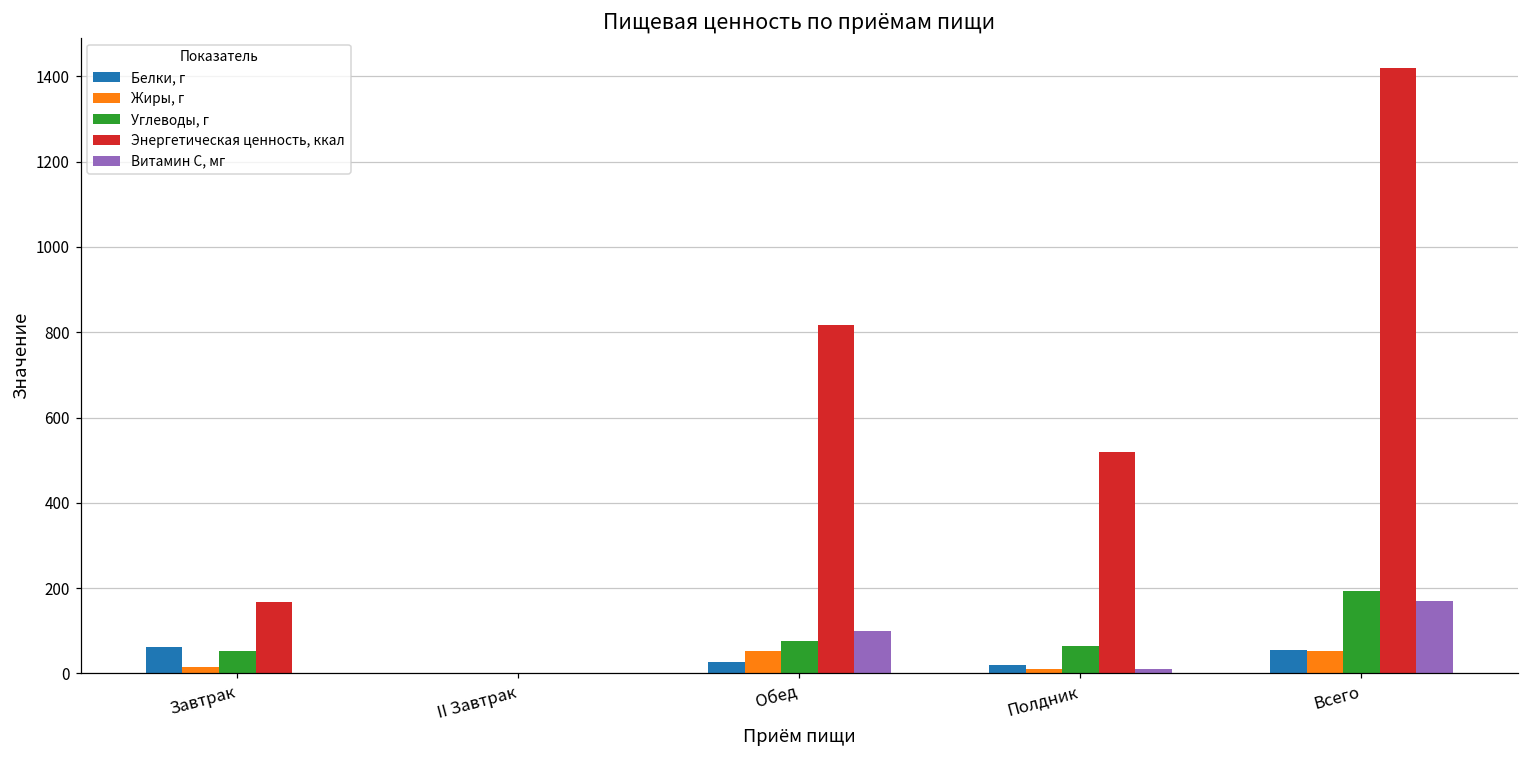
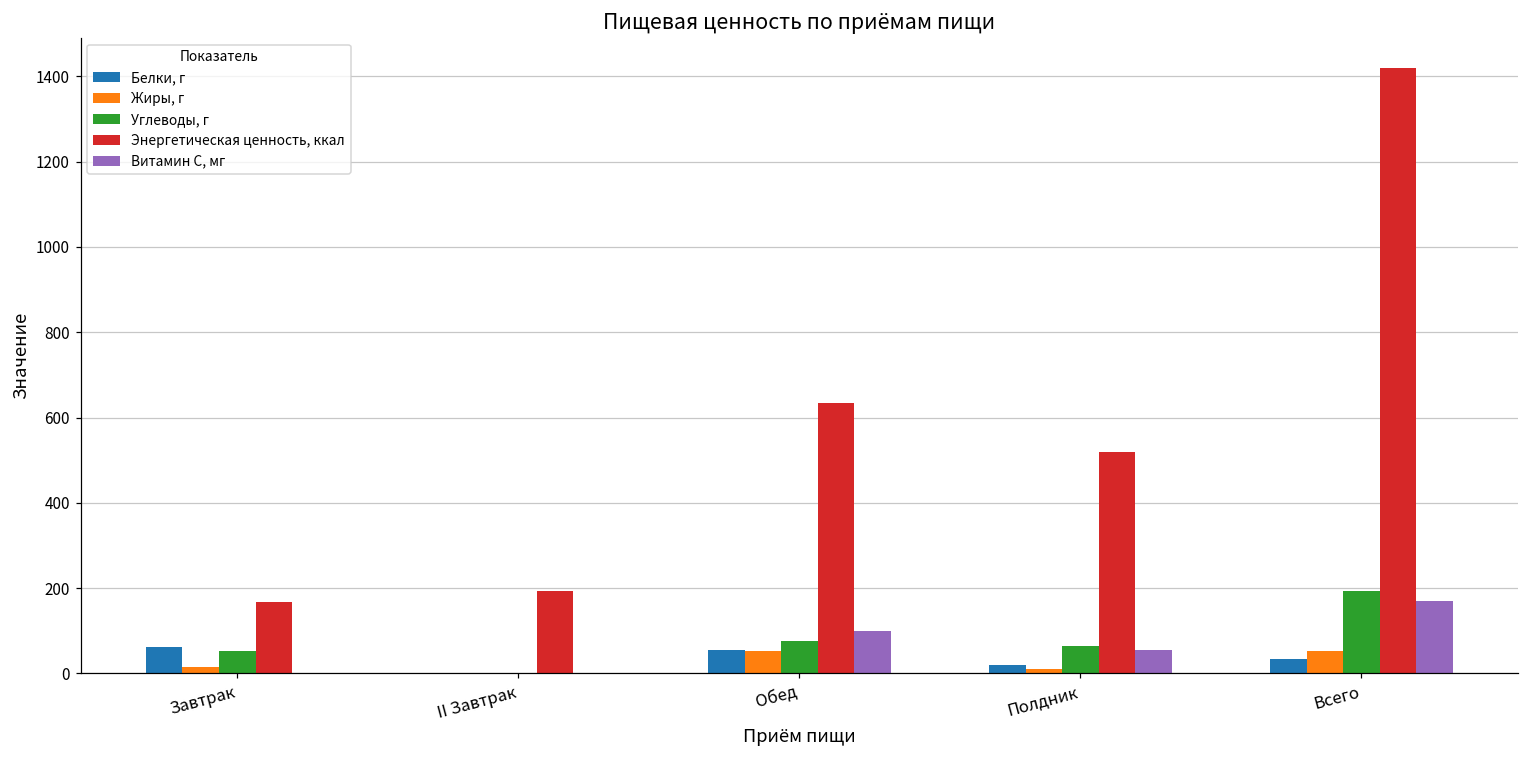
Энергетическая ценность, ккал, II Завтрак: 0 -> 190
Белки, г, Обед: 30 -> 50
Энергетическая ценность, ккал, Обед: 820 -> 640
Витамин С, мг, Полдник: 10 -> 60
Белки, г, Всего: 60 -> 30
